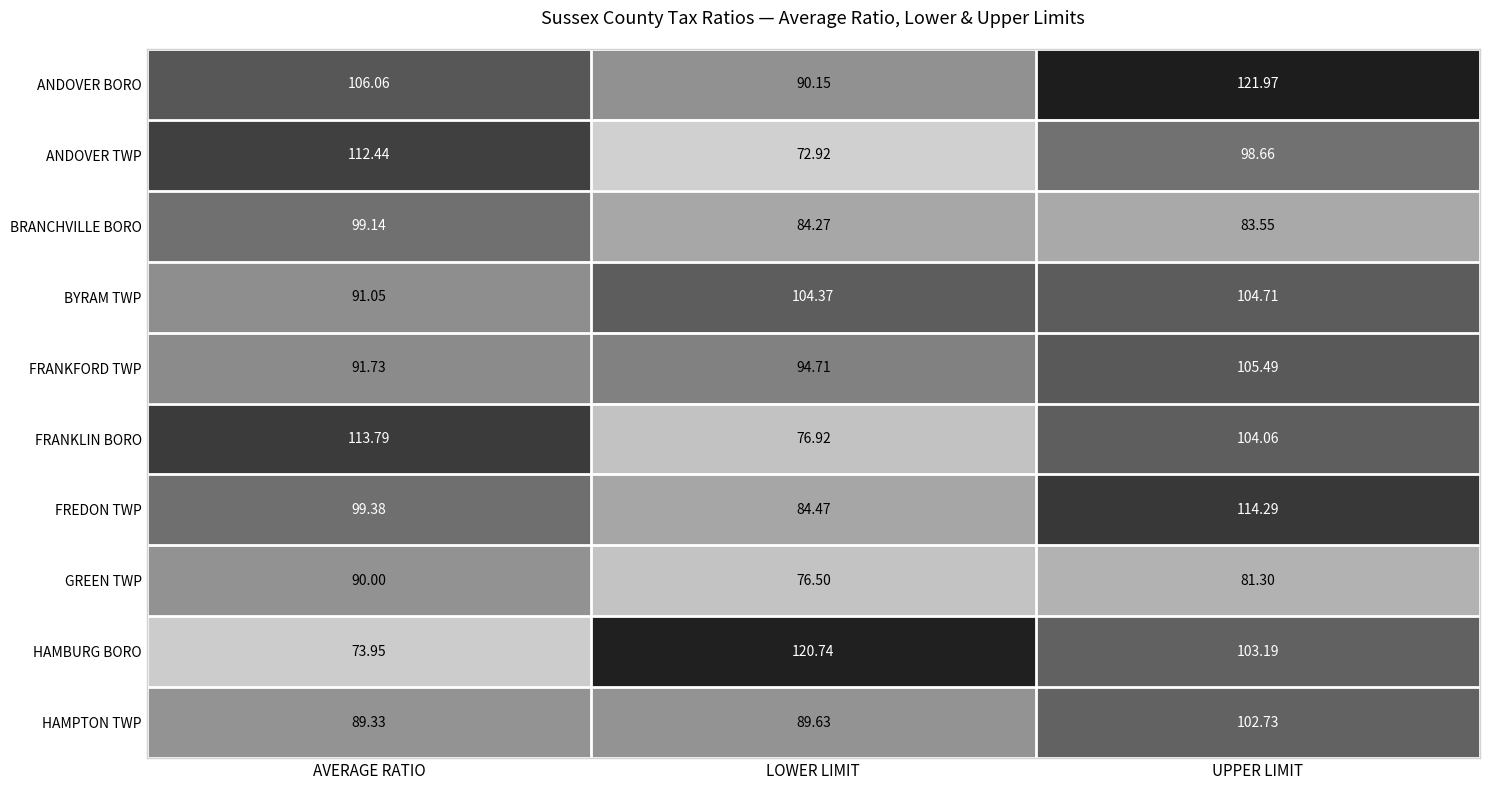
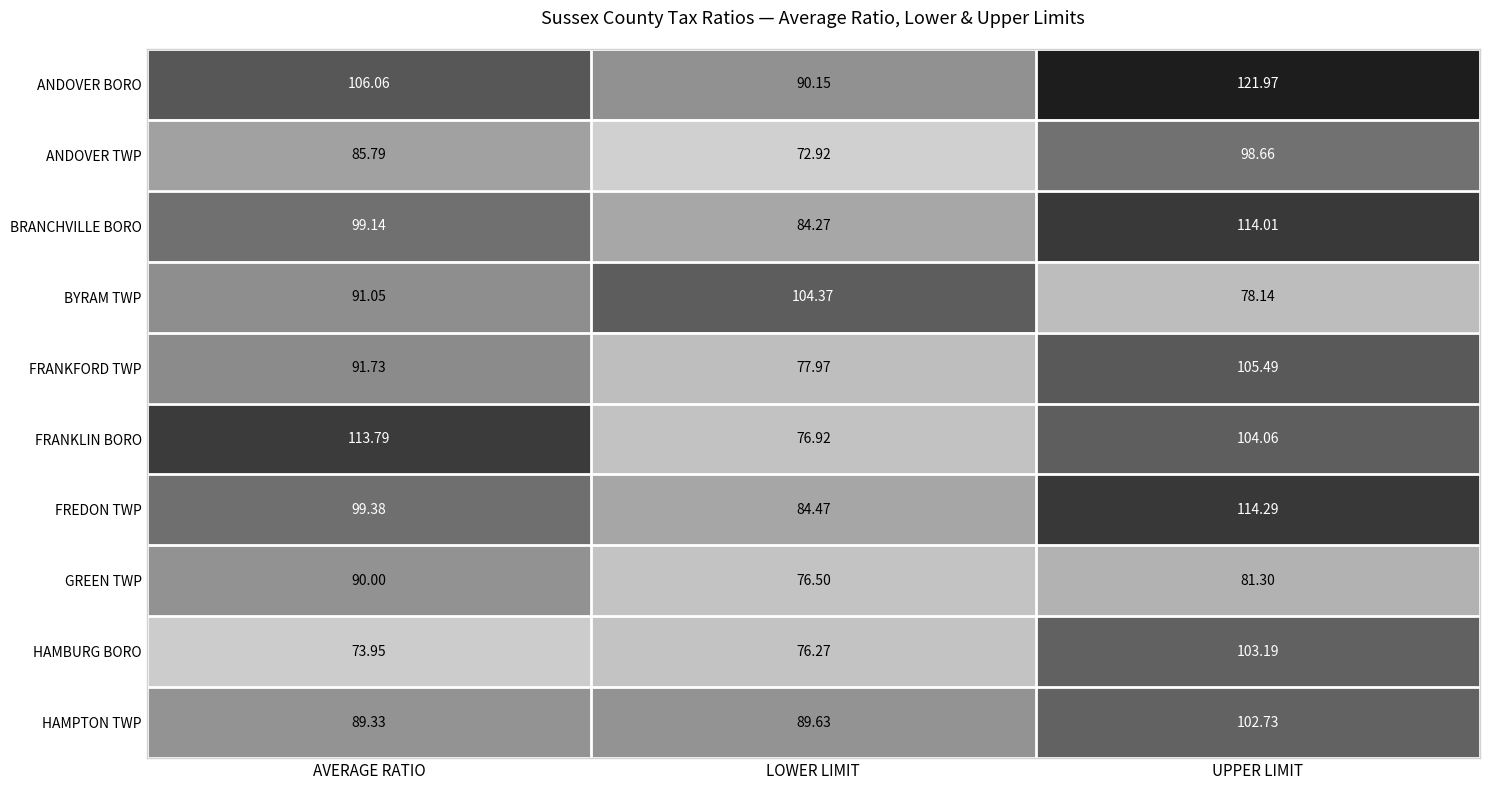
ANDOVER TWP, AVERAGE RATIO: 112.44 -> 85.79
BRANCHVILLE BORO, UPPER LIMIT: 83.55 -> 114.01
BYRAM TWP, UPPER LIMIT: 104.71 -> 78.14
FRANKFORD TWP, LOWER LIMIT: 94.71 -> 77.97
HAMBURG BORO, LOWER LIMIT: 120.74 -> 76.27
